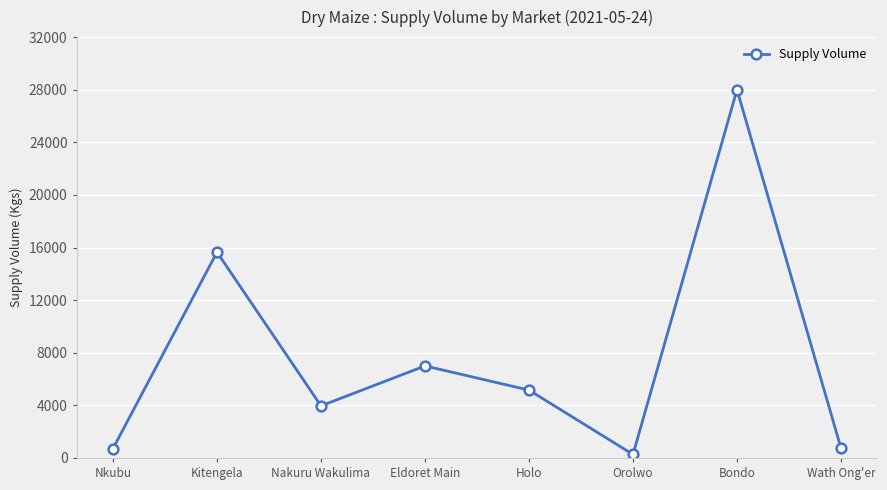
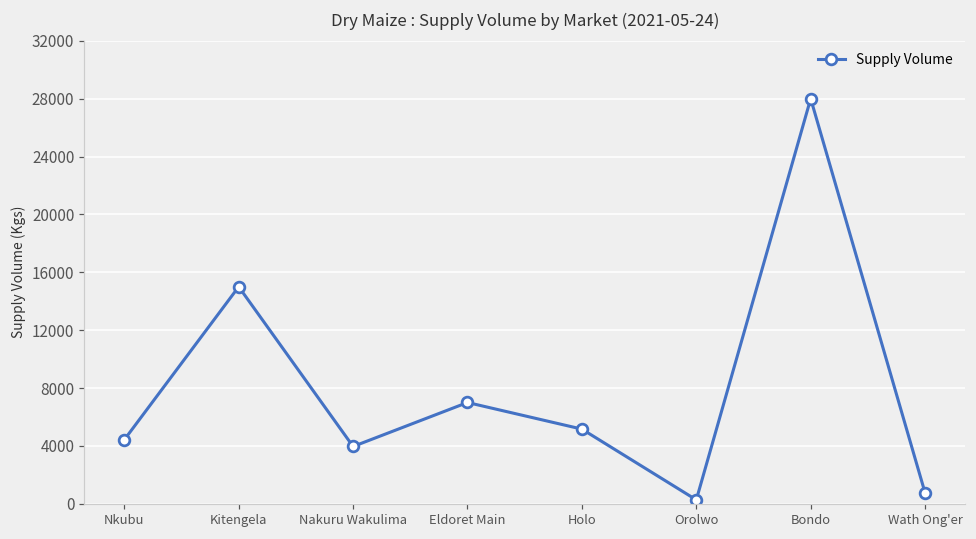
Nkubu: 700 -> 4400
Kitengela: 15600 -> 15000
